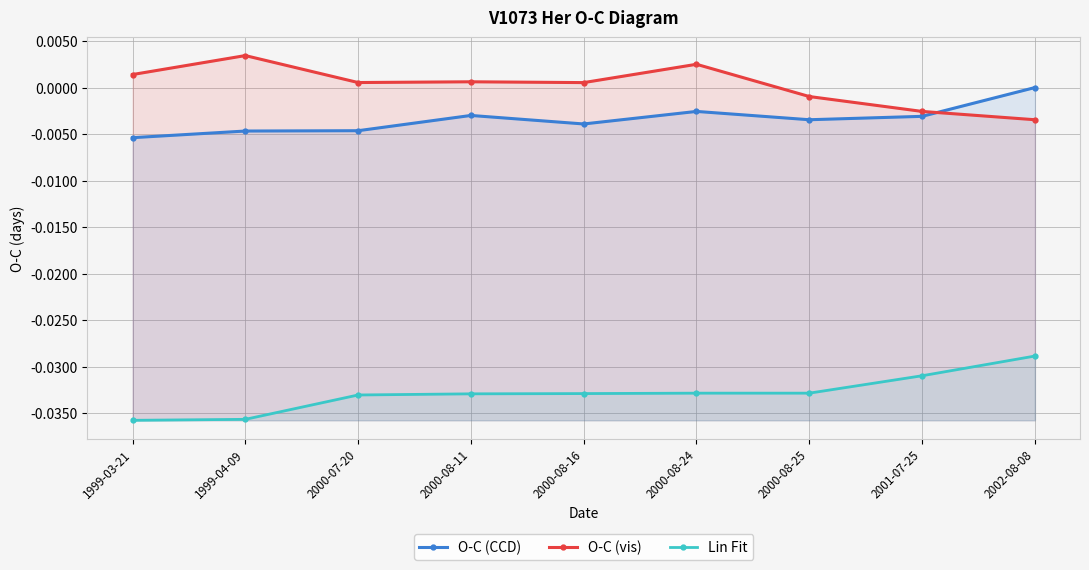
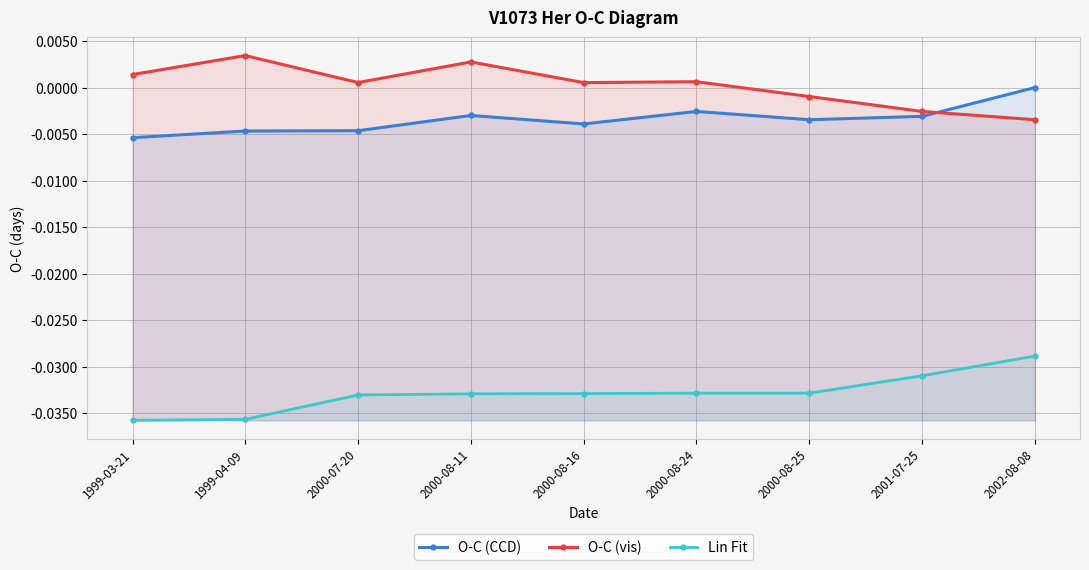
O-C (vis), 2000-08-11: 0.001 -> 0.003
O-C (vis), 2000-08-24: 0.003 -> 0.001
